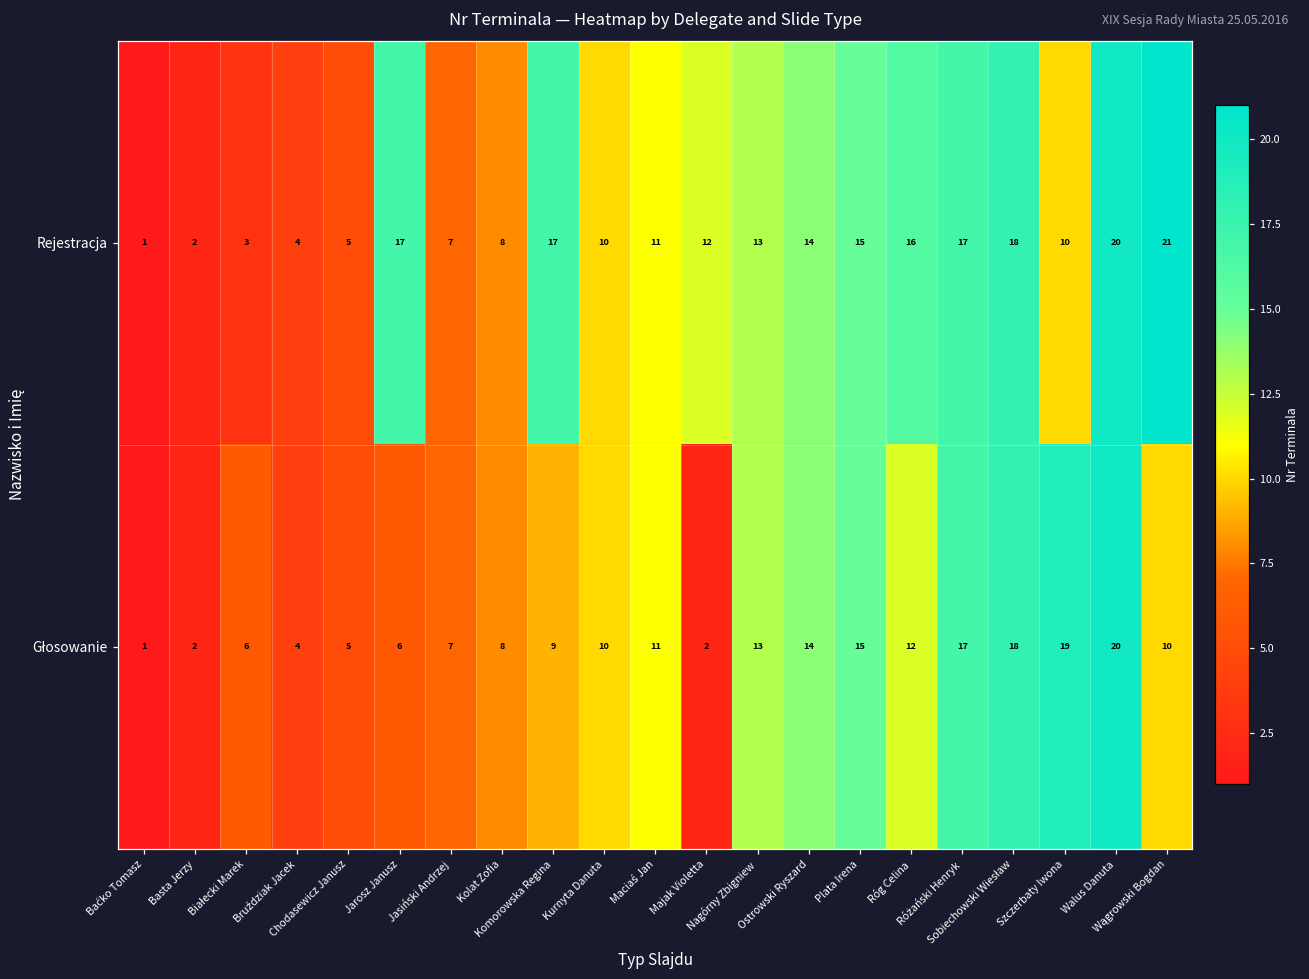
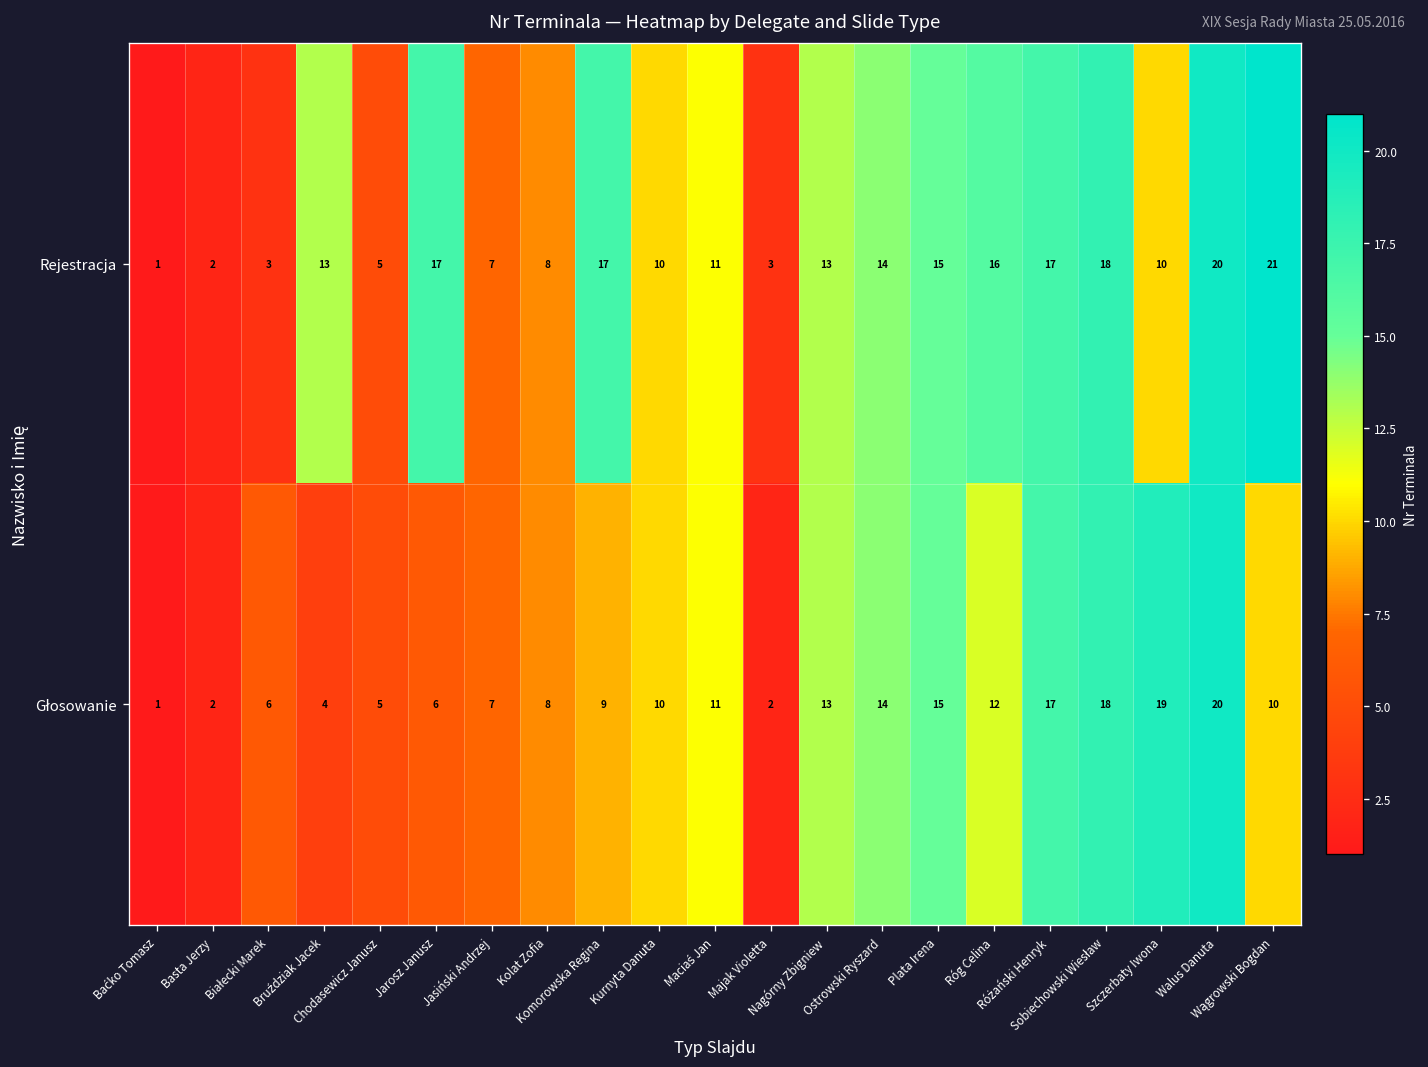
Rejestracja, Bruździak Jacek: 4 -> 13
Rejestracja, Majak Violetta: 12 -> 3
